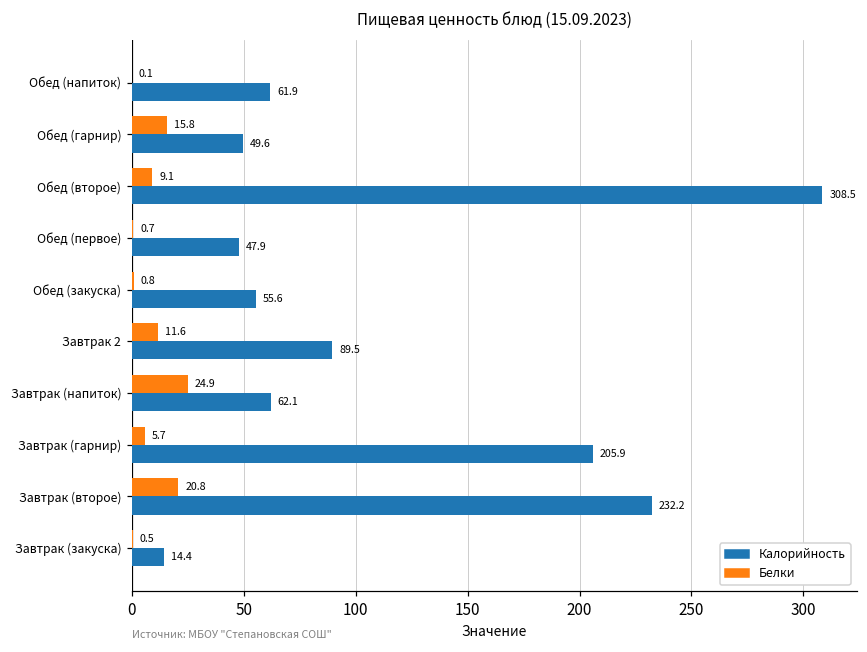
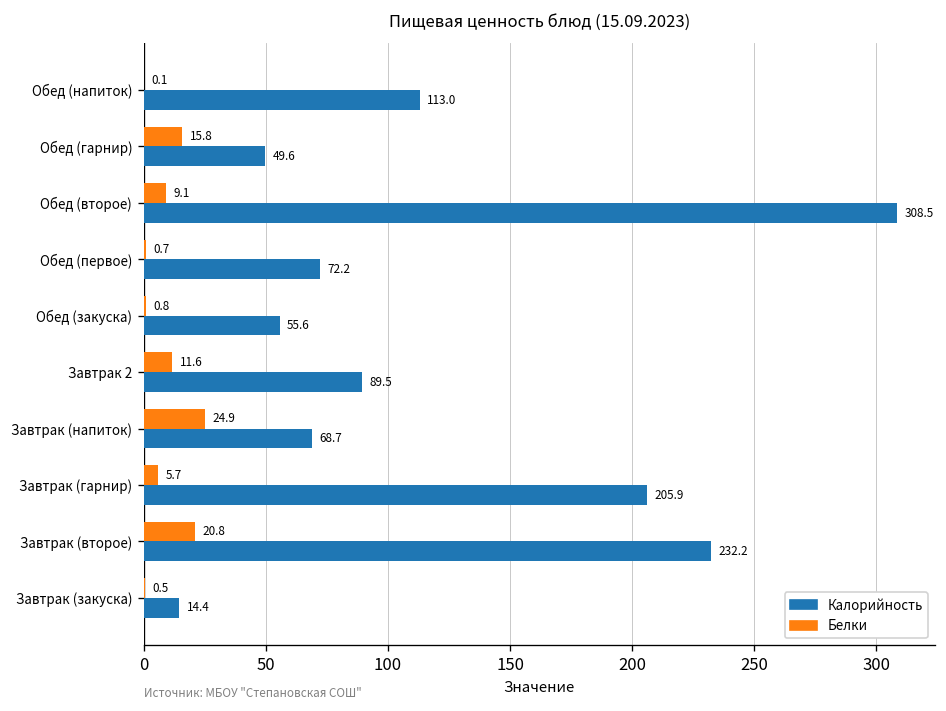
Калорийность, Обед (напиток): 61.9 -> 113.0
Калорийность, Обед (первое): 47.9 -> 72.2
Калорийность, Завтрак (напиток): 62.1 -> 68.7
